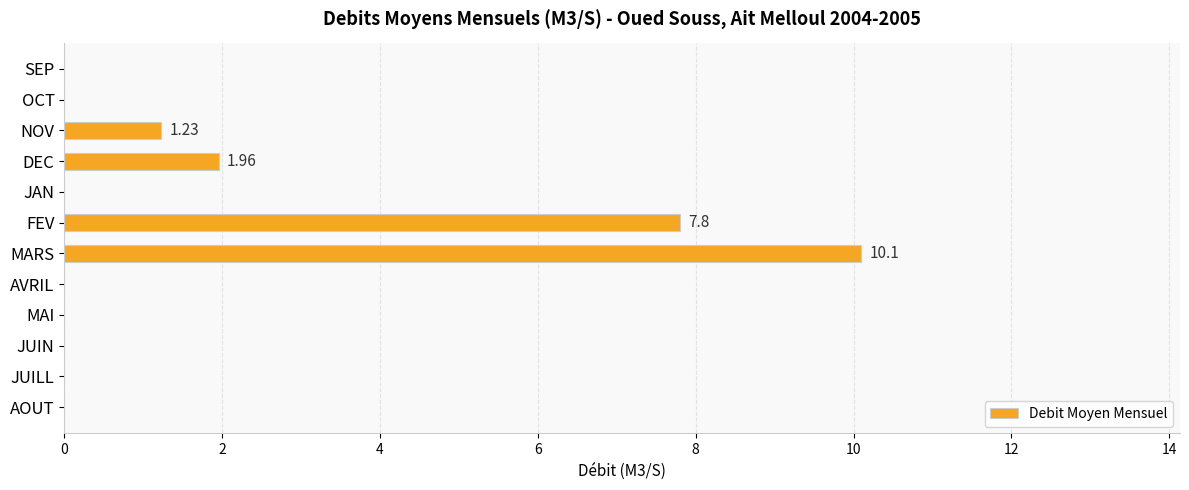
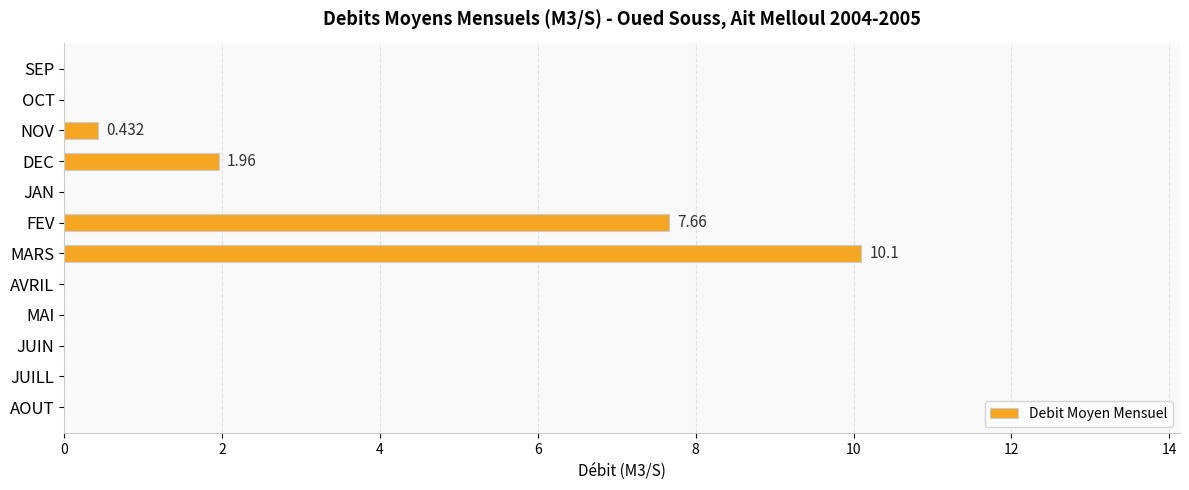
NOV: 1.23 -> 0.432
FEV: 7.8 -> 7.66
